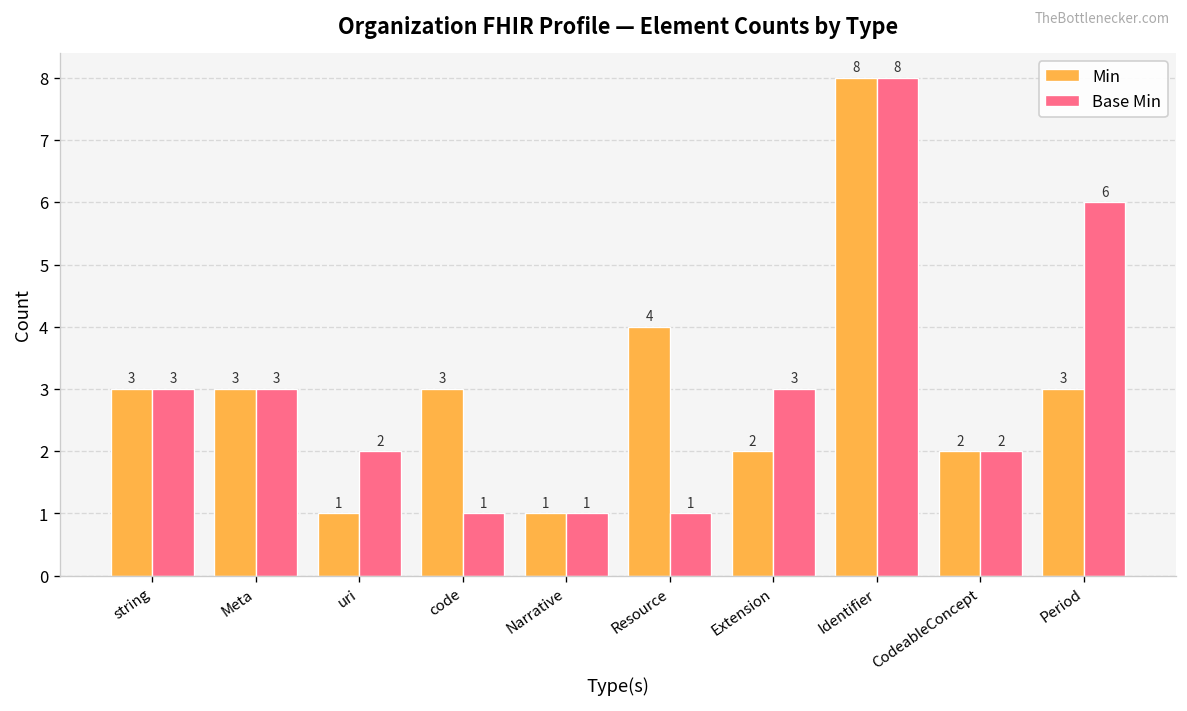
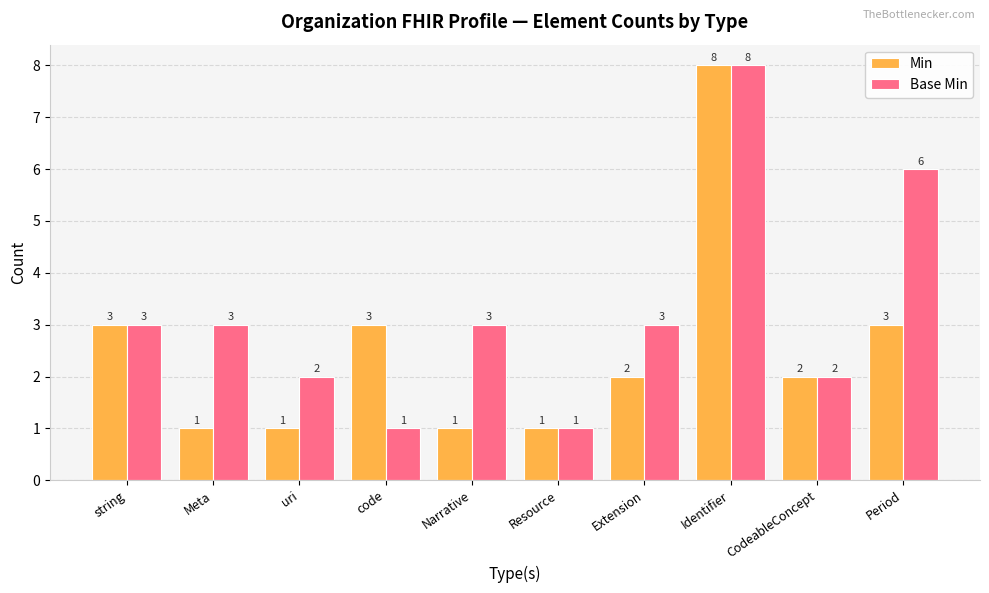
Min, Meta: 3 -> 1
Base Min, Narrative: 1 -> 3
Min, Resource: 4 -> 1
